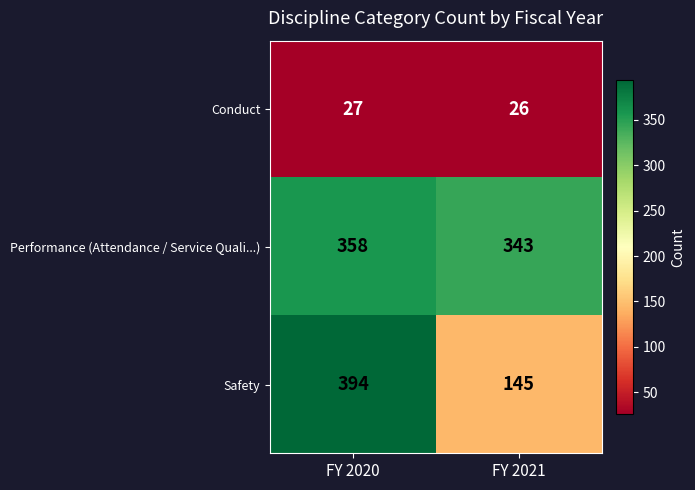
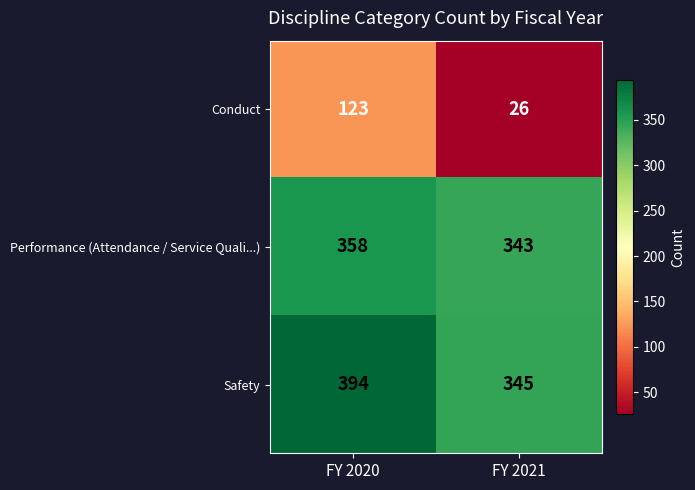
Conduct, FY 2020: 27 -> 123
Safety, FY 2021: 145 -> 345
